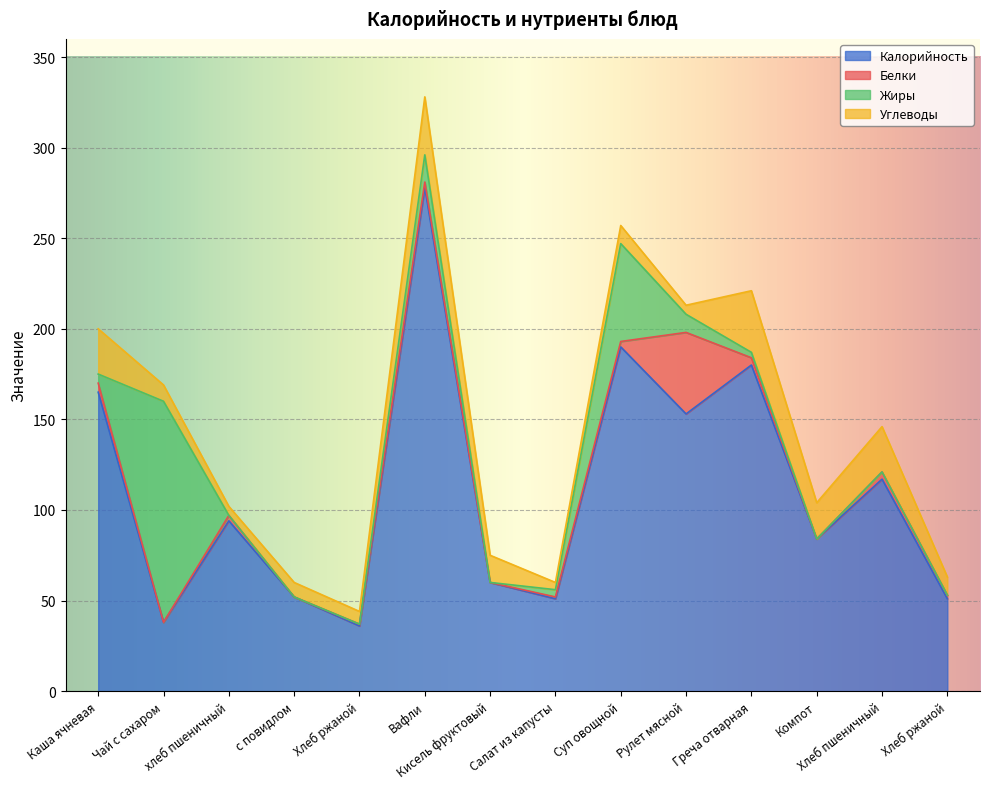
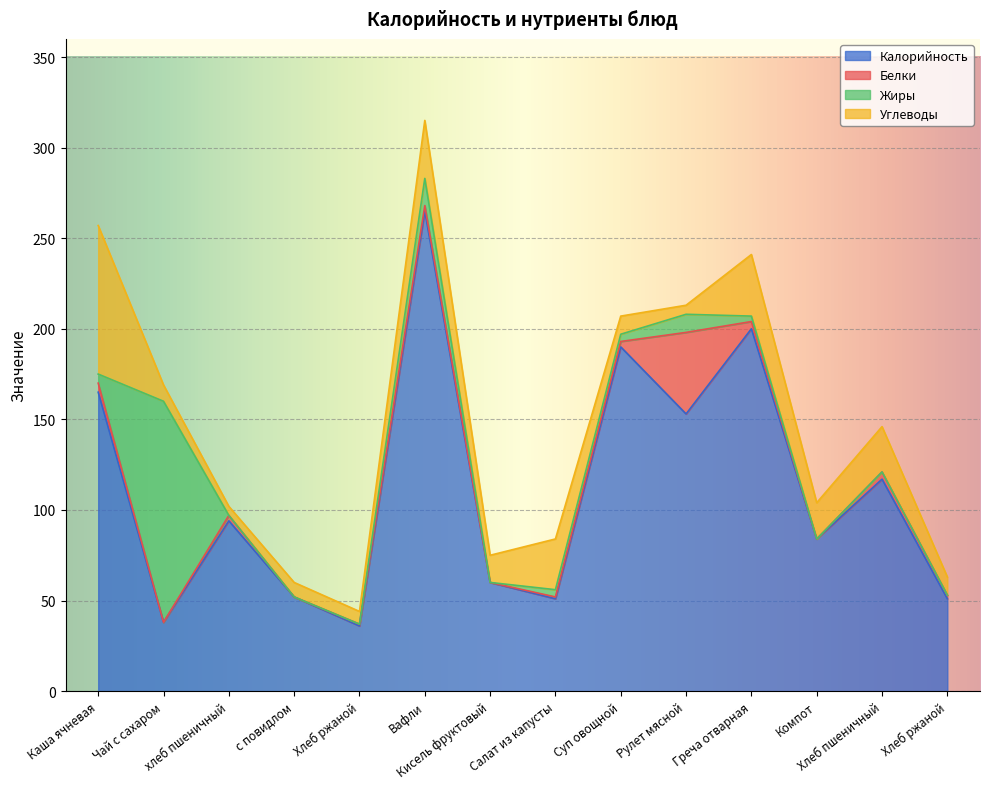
Углеводы, Каша ячневая: 25 -> 82
Калорийность, Вафли: 278 -> 265
Углеводы, Салат из капусты: 4 -> 28
Жиры, Суп овощной: 54 -> 4
Калорийность, Греча отварная: 180 -> 200
